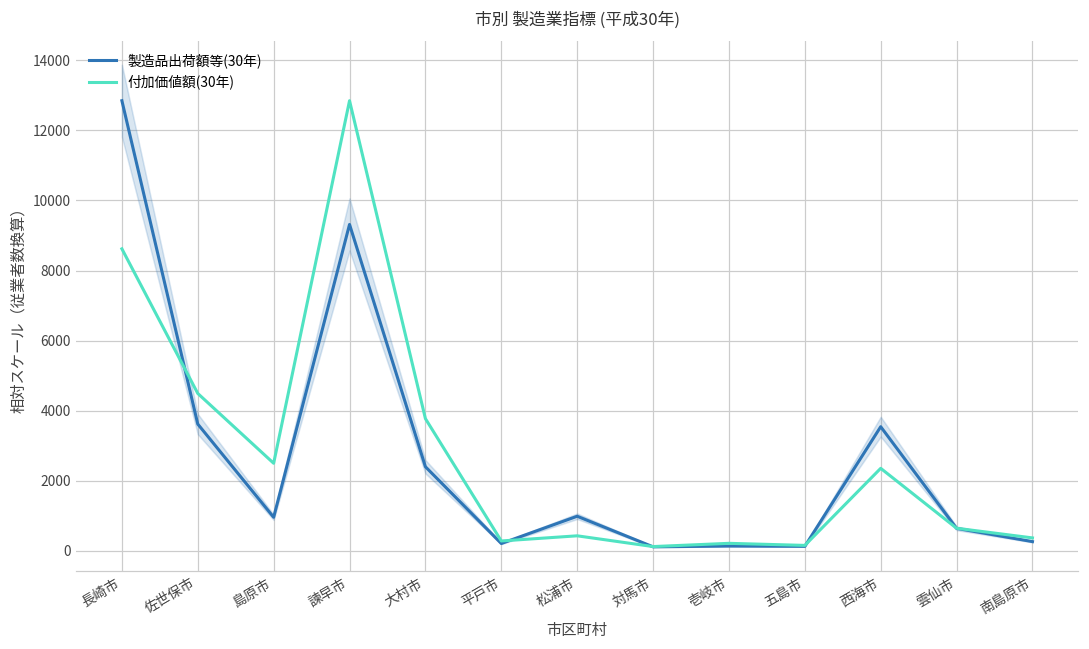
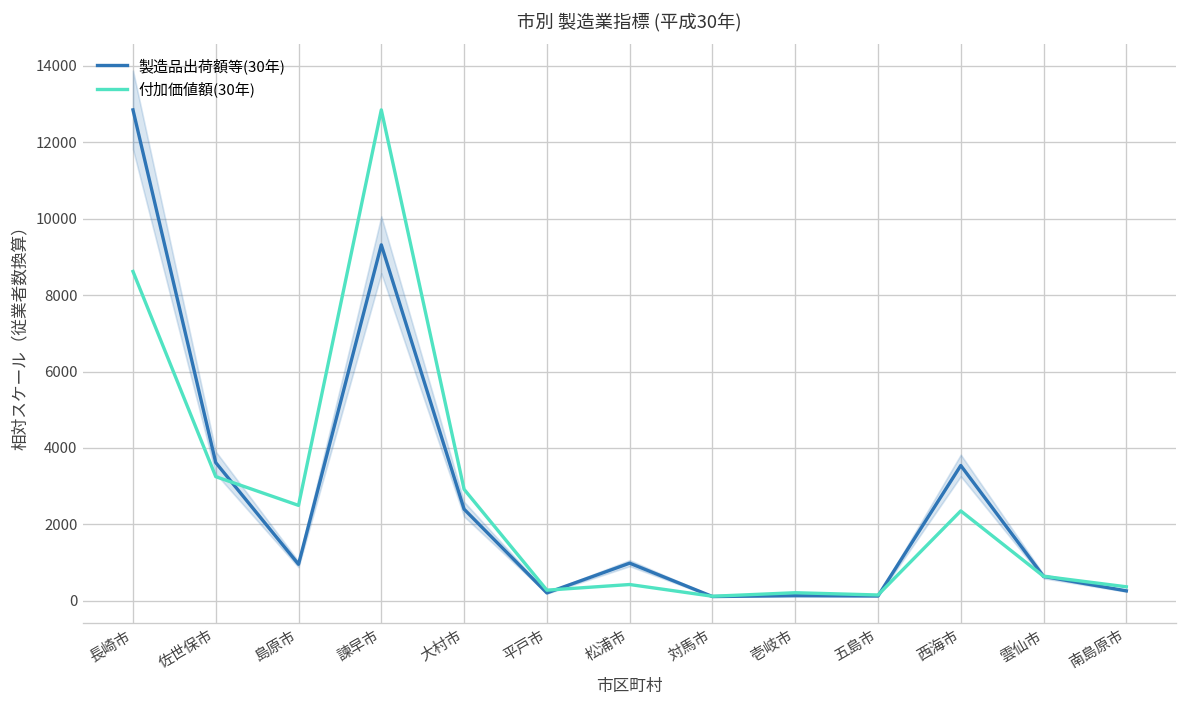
付加価値額(30年), 佐世保市: 4500 -> 3300
付加価値額(30年), 大村市: 3800 -> 2900
